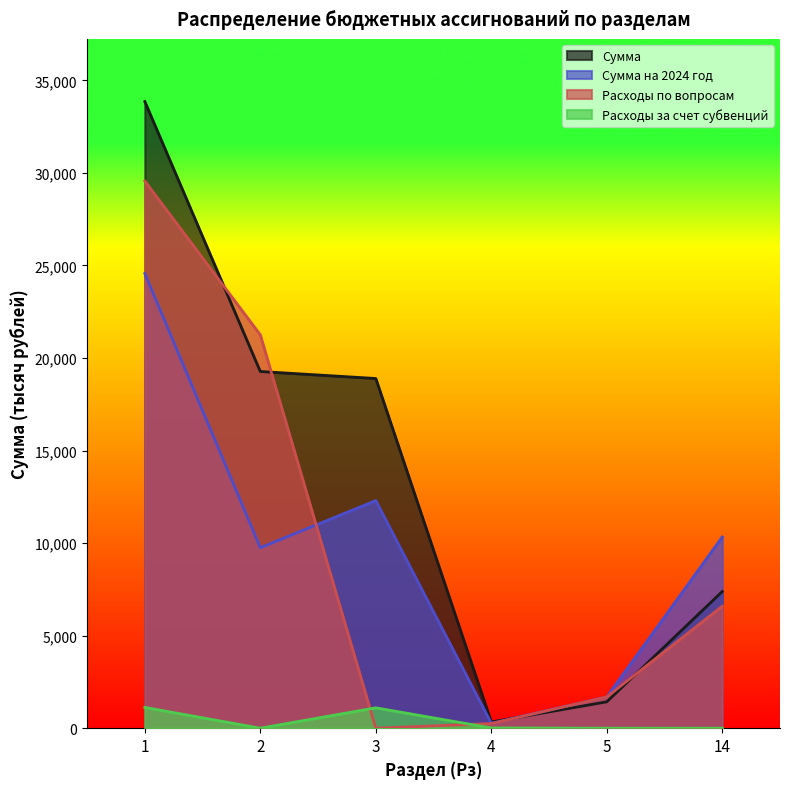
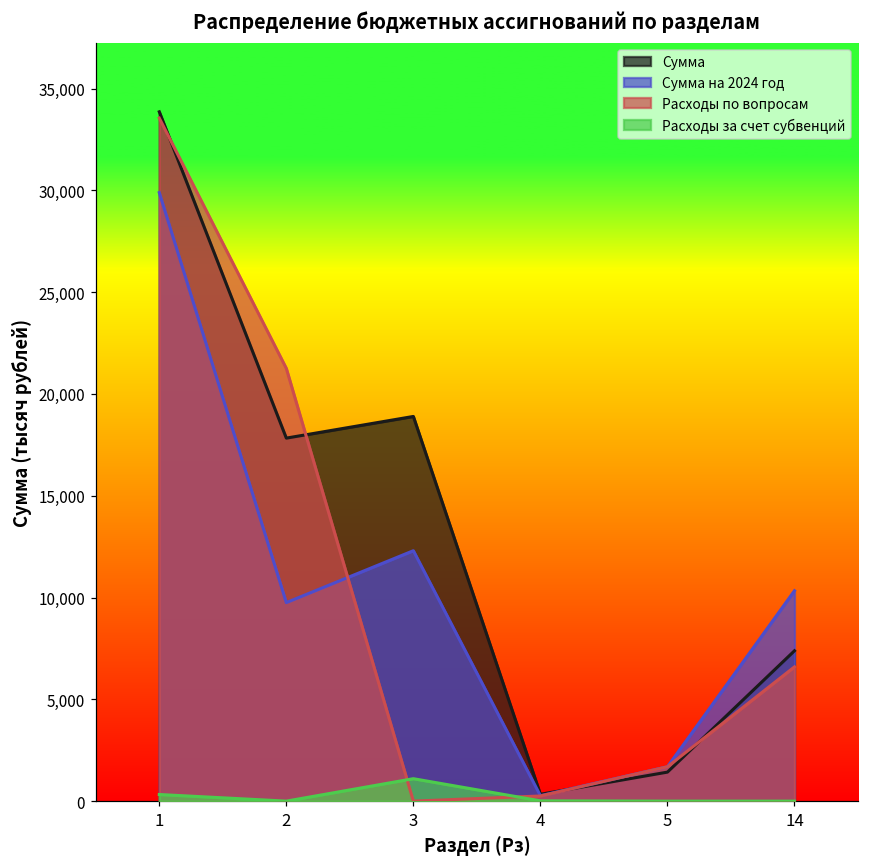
Сумма на 2024 год, 1: 24,600 -> 29,900
Расходы по вопросам, 1: 29,600 -> 33,500
Расходы за счет субвенций, 1: 1,100 -> 300
Сумма, 2: 19,300 -> 17,800
